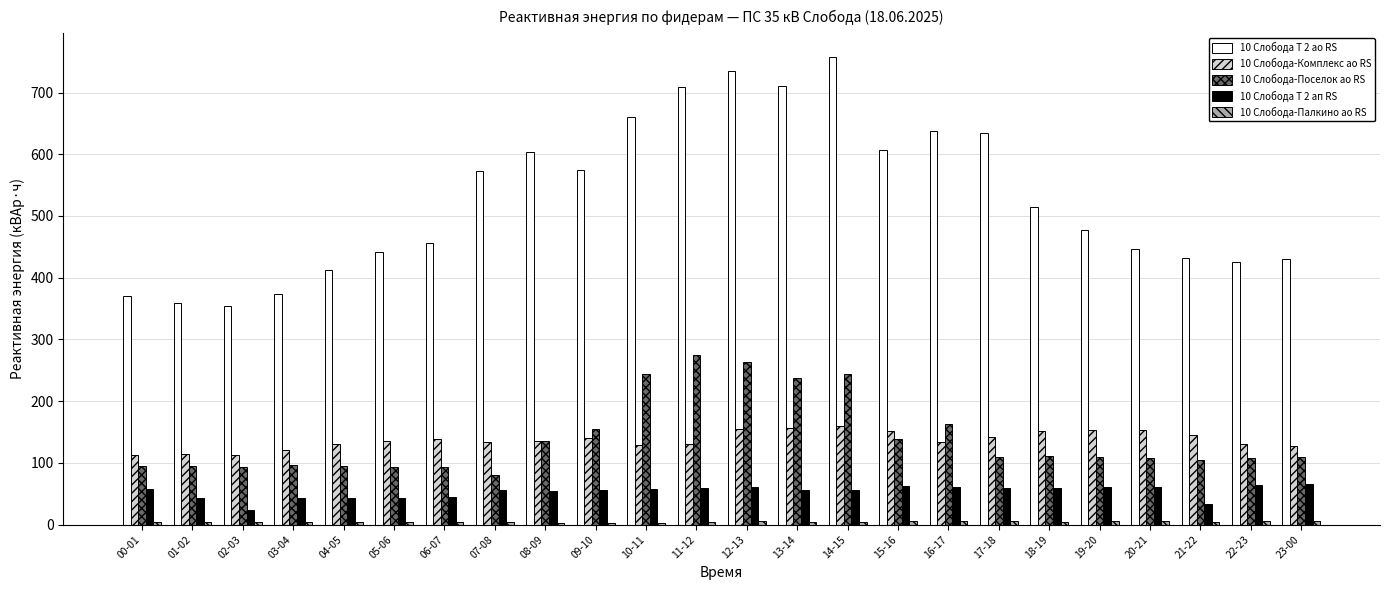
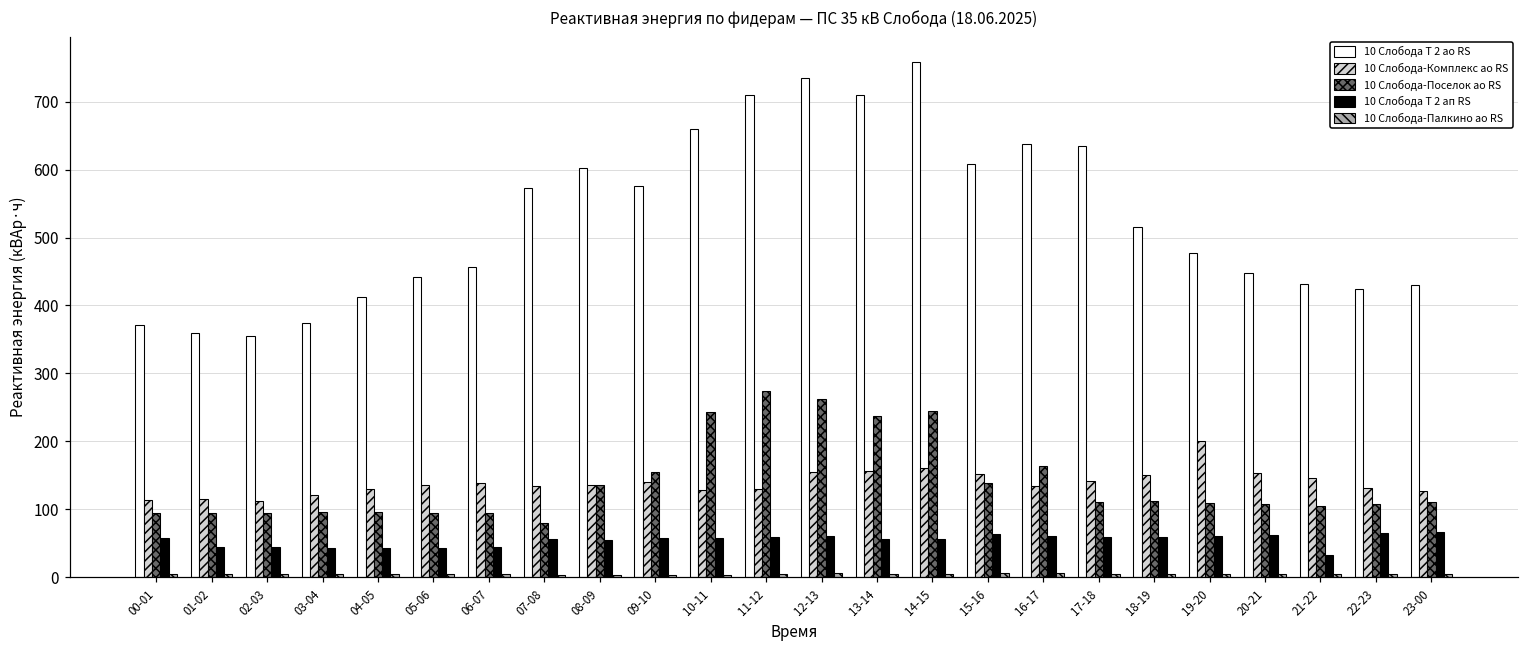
10 Слобода Т 2 ап RS, 02-03: 20 -> 40
10 Слобода-Комплекс ао RS, 19-20: 150 -> 200
